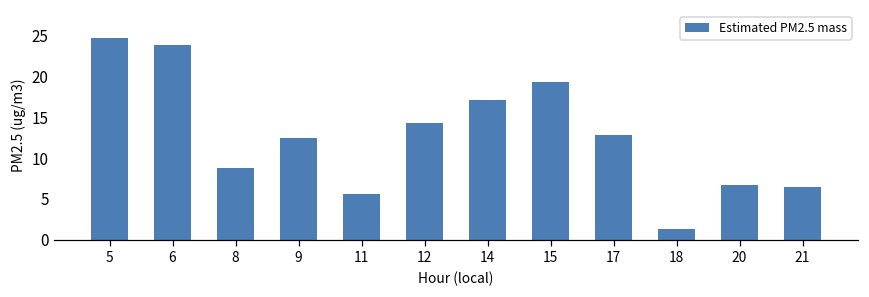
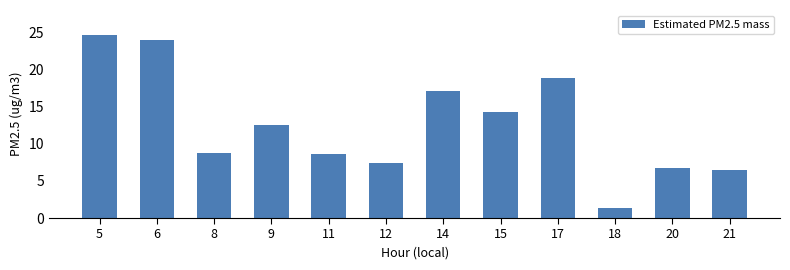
11: 6 -> 9
12: 14 -> 7
15: 19 -> 14
17: 13 -> 19
